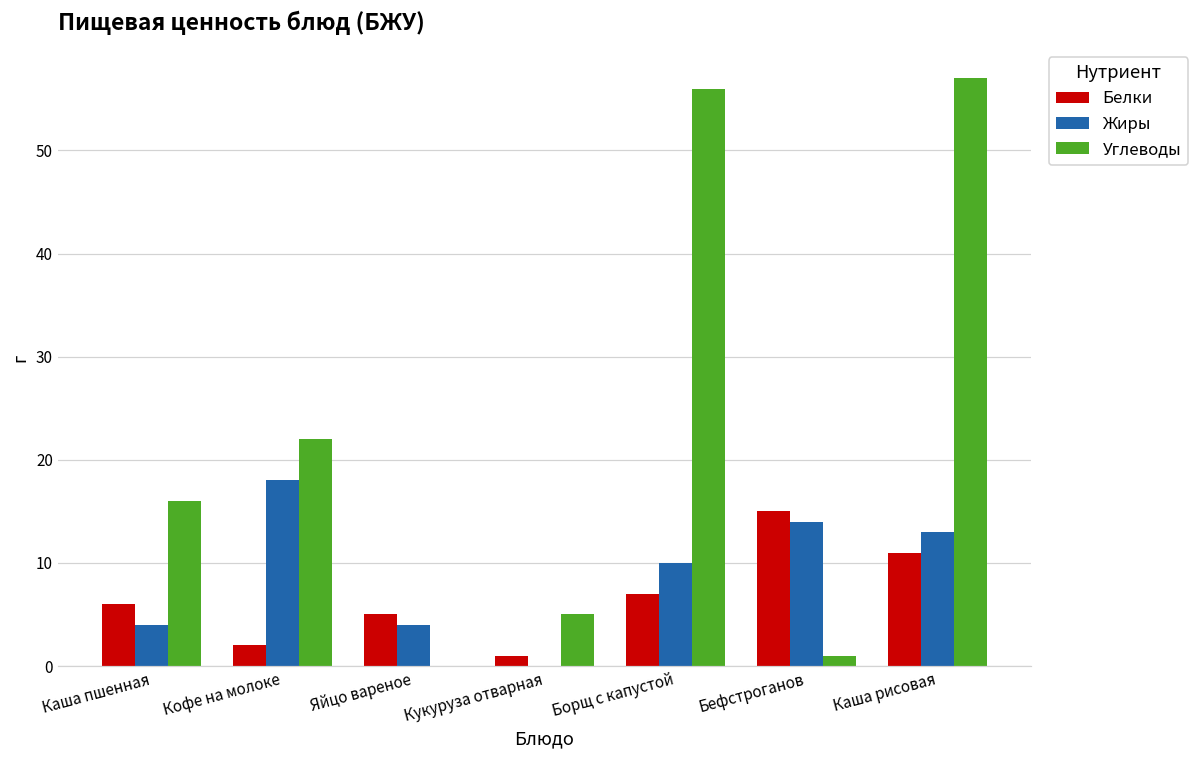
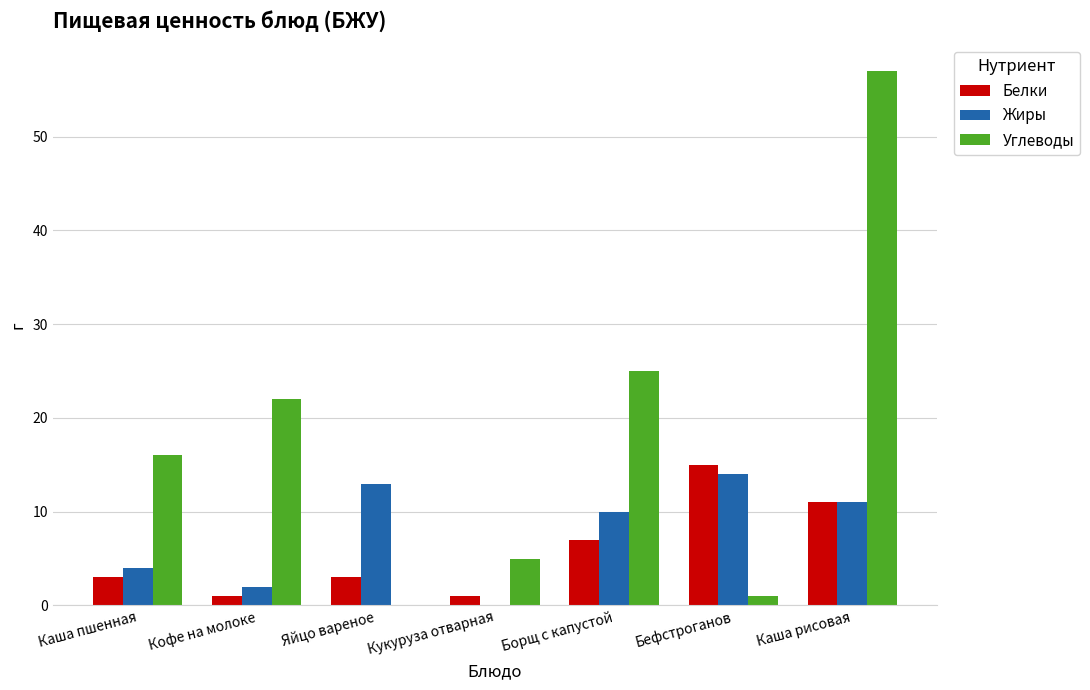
Белки, Каша пшенная: 6 -> 3
Белки, Кофе на молоке: 2 -> 1
Жиры, Кофе на молоке: 18 -> 2
Белки, Яйцо вареное: 5 -> 3
Жиры, Яйцо вареное: 4 -> 13
Углеводы, Борщ с капустой: 56 -> 25
Жиры, Каша рисовая: 13 -> 11
